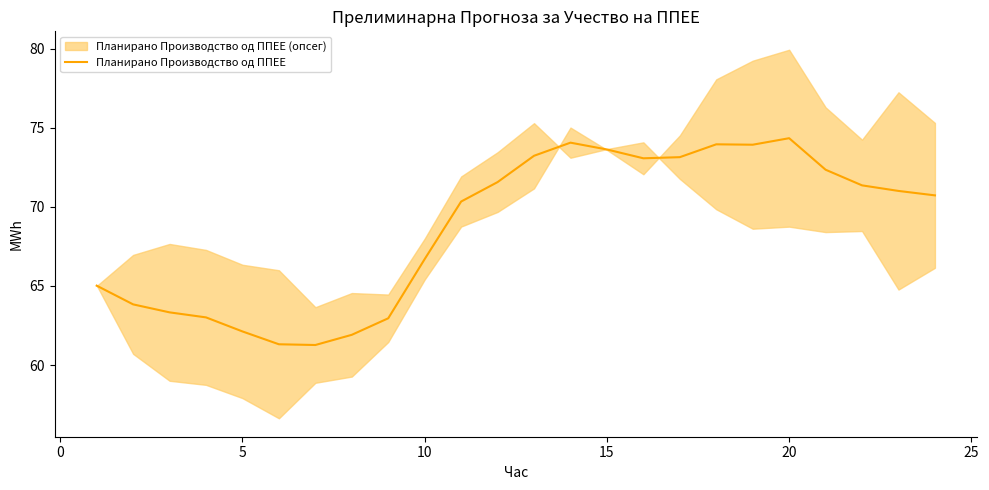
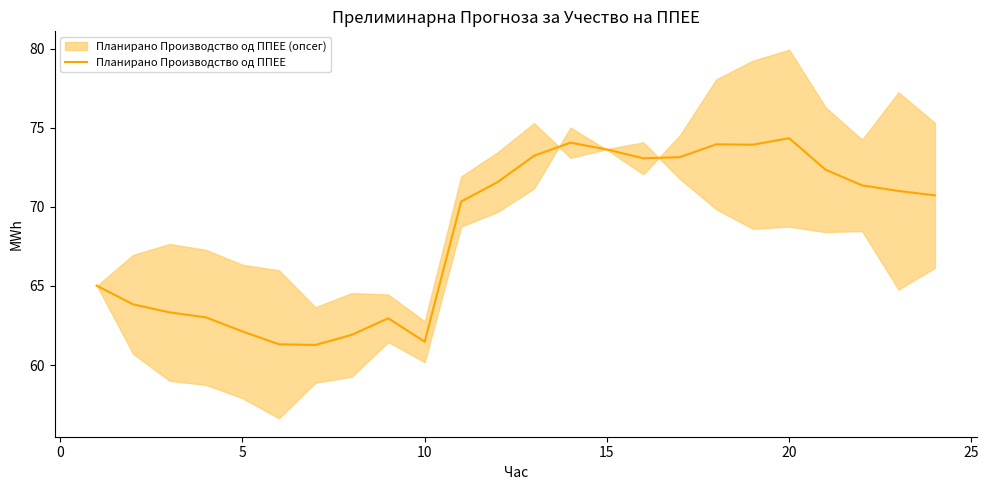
Планирано Производство од ППЕЕ, 10: 66.7 -> 61.5
